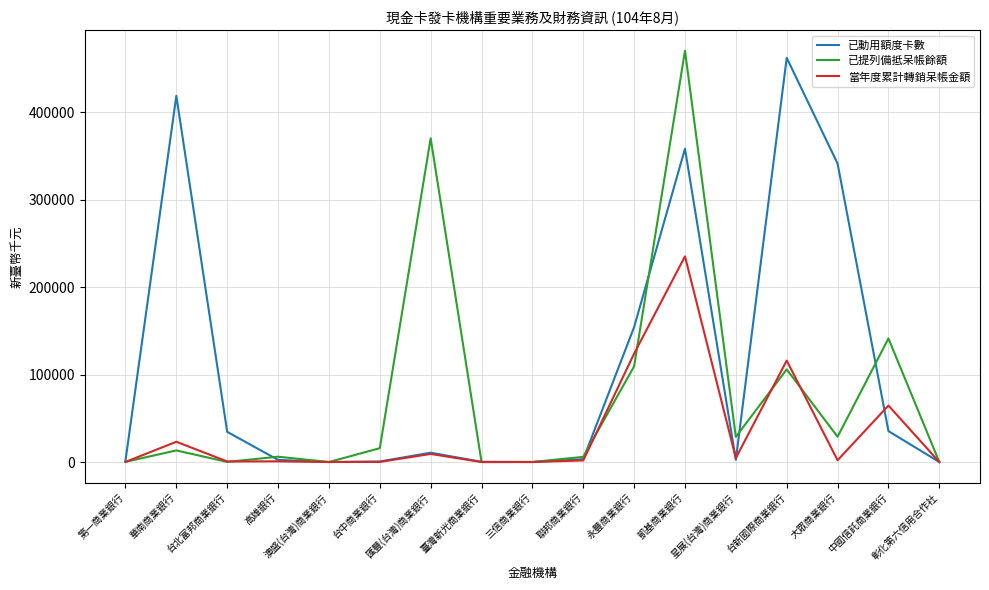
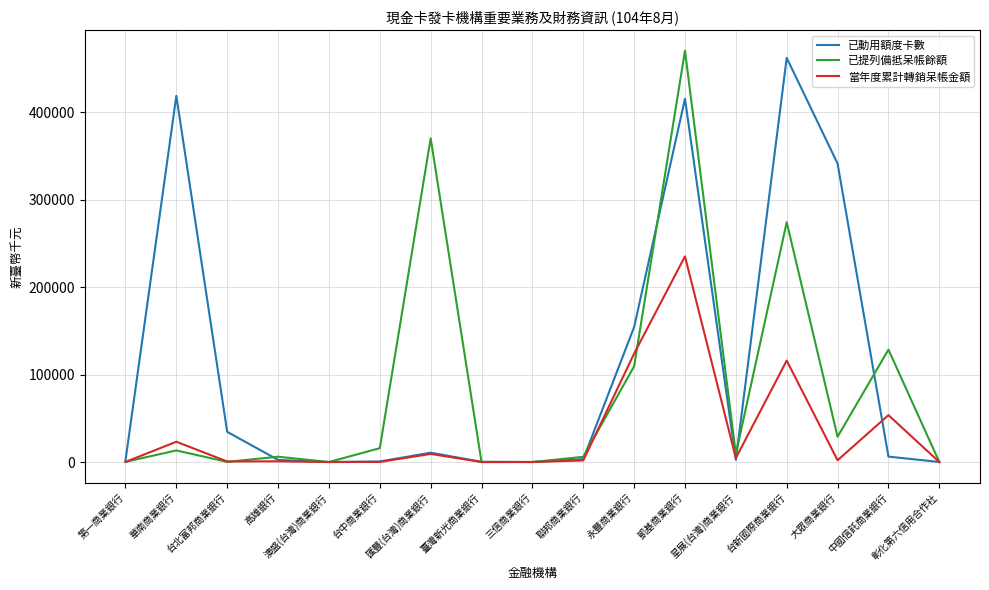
已動用額度卡數, 凱基商業銀行: 360000 -> 420000
已提列備抵呆帳餘額, 星展(台灣)商業銀行: 30000 -> 10000
已提列備抵呆帳餘額, 台新國際商業銀行: 110000 -> 270000
已動用額度卡數, 中國信託商業銀行: 40000 -> 10000
已提列備抵呆帳餘額, 中國信託商業銀行: 140000 -> 130000
當年度累計轉銷呆帳金額, 中國信託商業銀行: 60000 -> 50000
